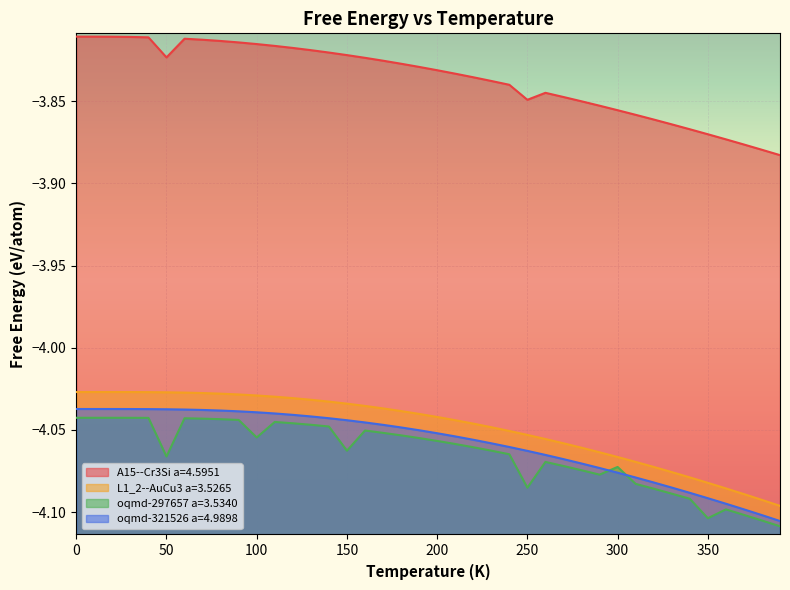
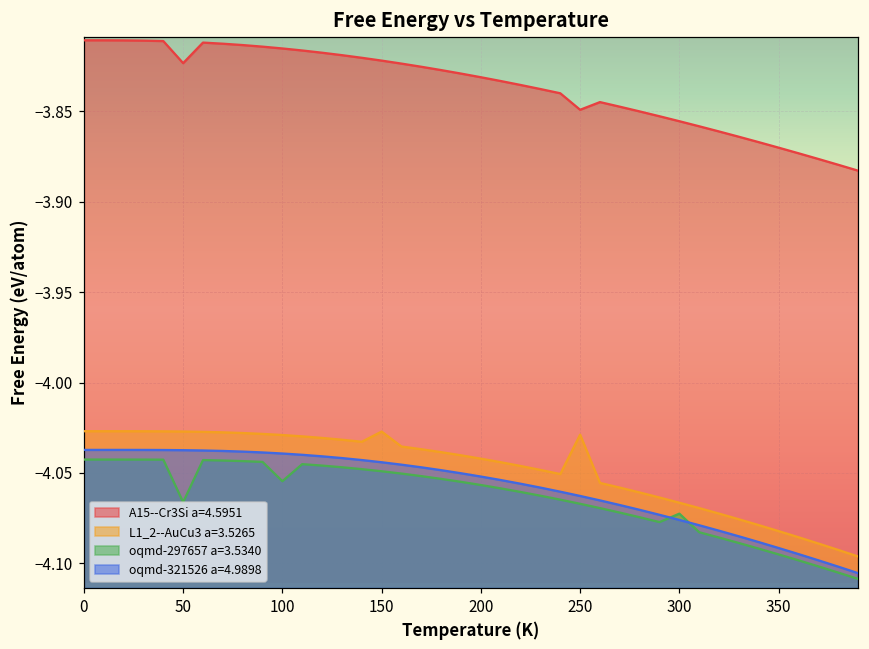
L1_2--AuCu3 a=3.5265, 150: -4.034 -> -4.027
oqmd-297657 a=3.5340, 150: -4.063 -> -4.049
L1_2--AuCu3 a=3.5265, 250: -4.053 -> -4.029
oqmd-297657 a=3.5340, 250: -4.085 -> -4.067
oqmd-297657 a=3.5340, 350: -4.104 -> -4.095
